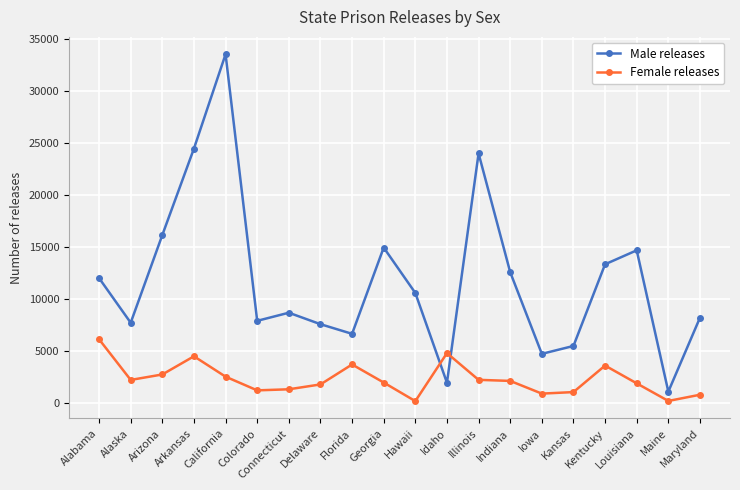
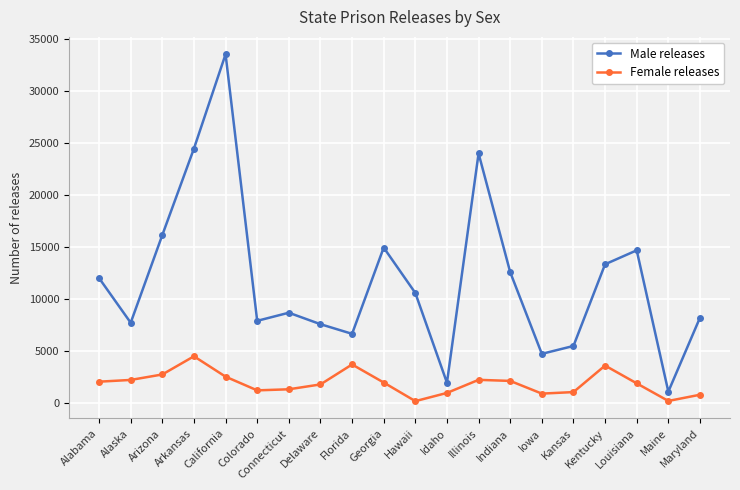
Female releases, Alabama: 6100 -> 2000
Female releases, Idaho: 4800 -> 900
